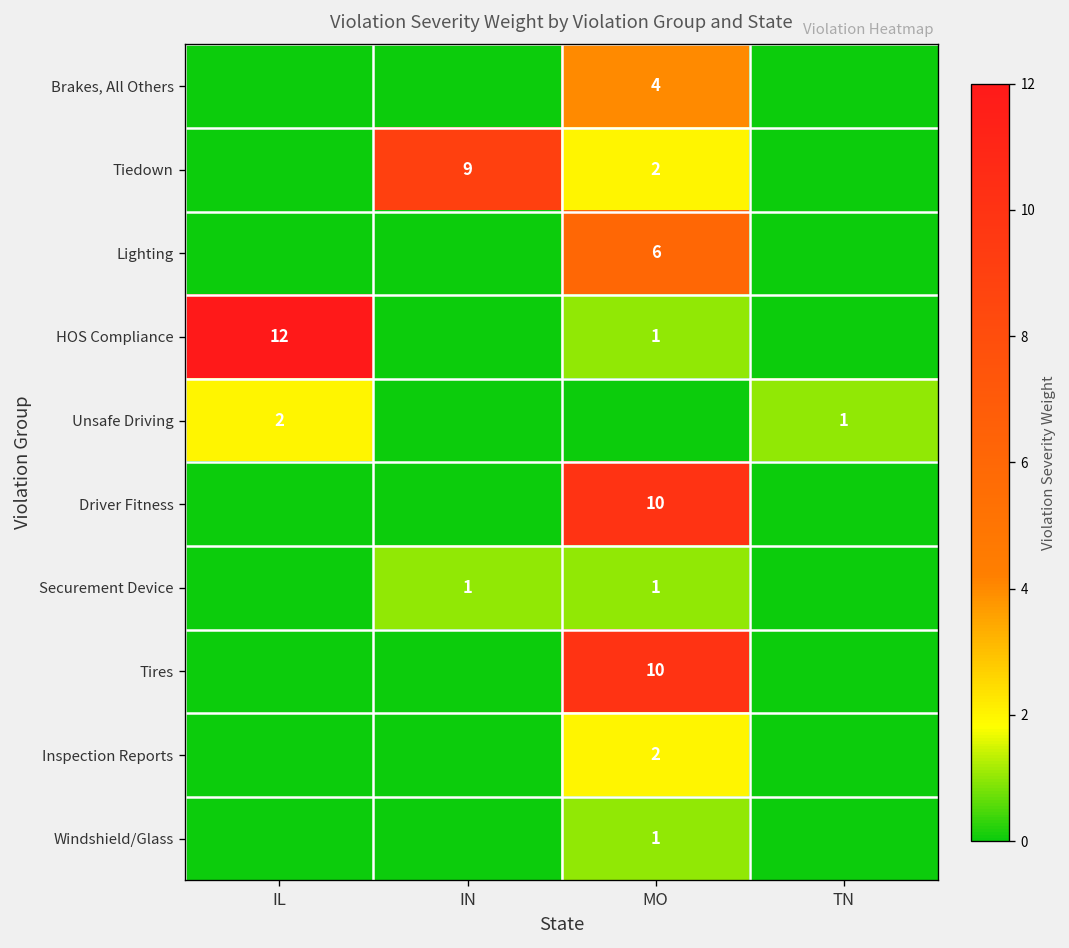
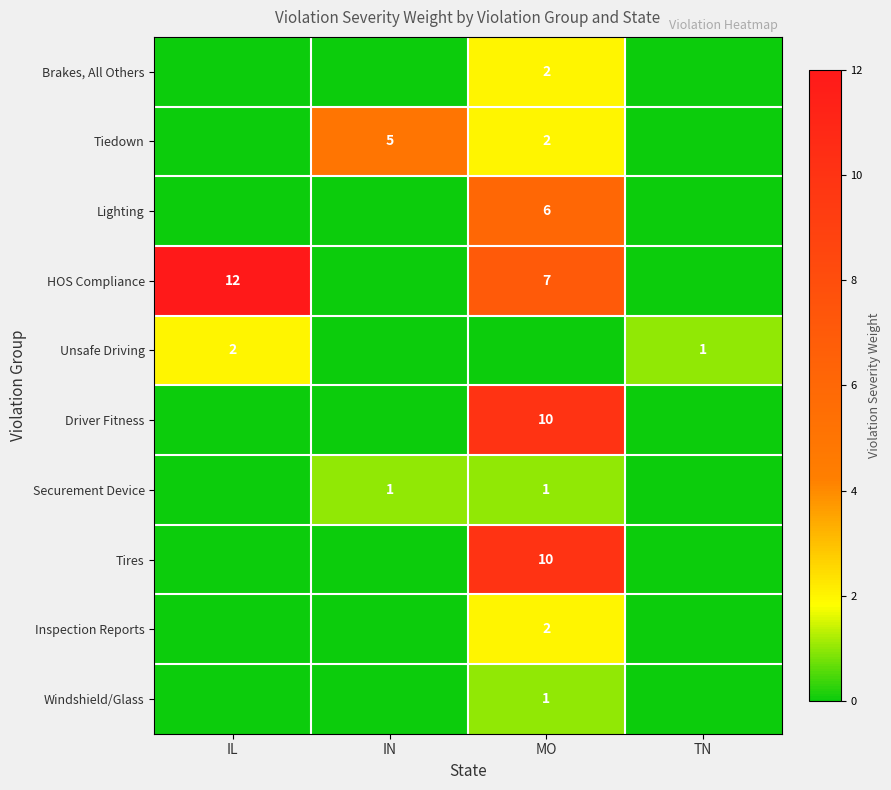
Brakes, All Others, MO: 4 -> 2
Tiedown, IN: 9 -> 5
HOS Compliance, MO: 1 -> 7
